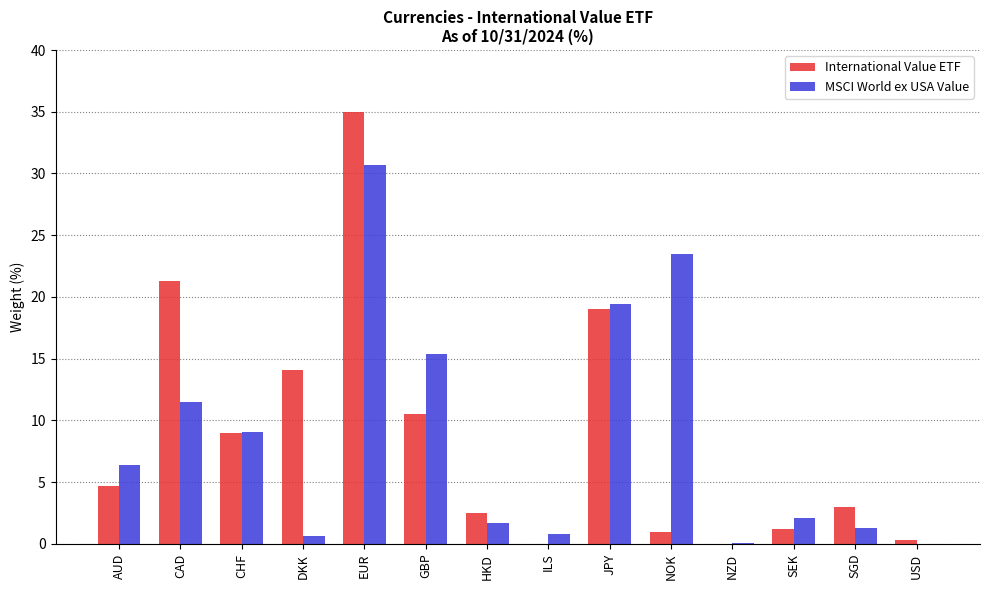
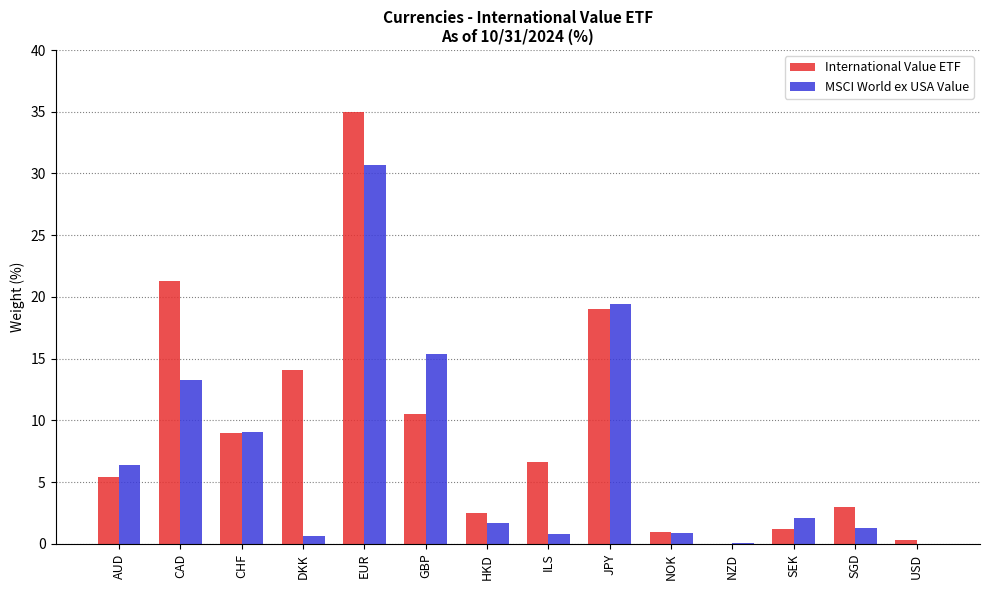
International Value ETF, AUD: 4.7 -> 5.4
MSCI World ex USA Value, CAD: 11.5 -> 13.3
International Value ETF, ILS: 0.0 -> 6.6
MSCI World ex USA Value, NOK: 23.5 -> 0.9
